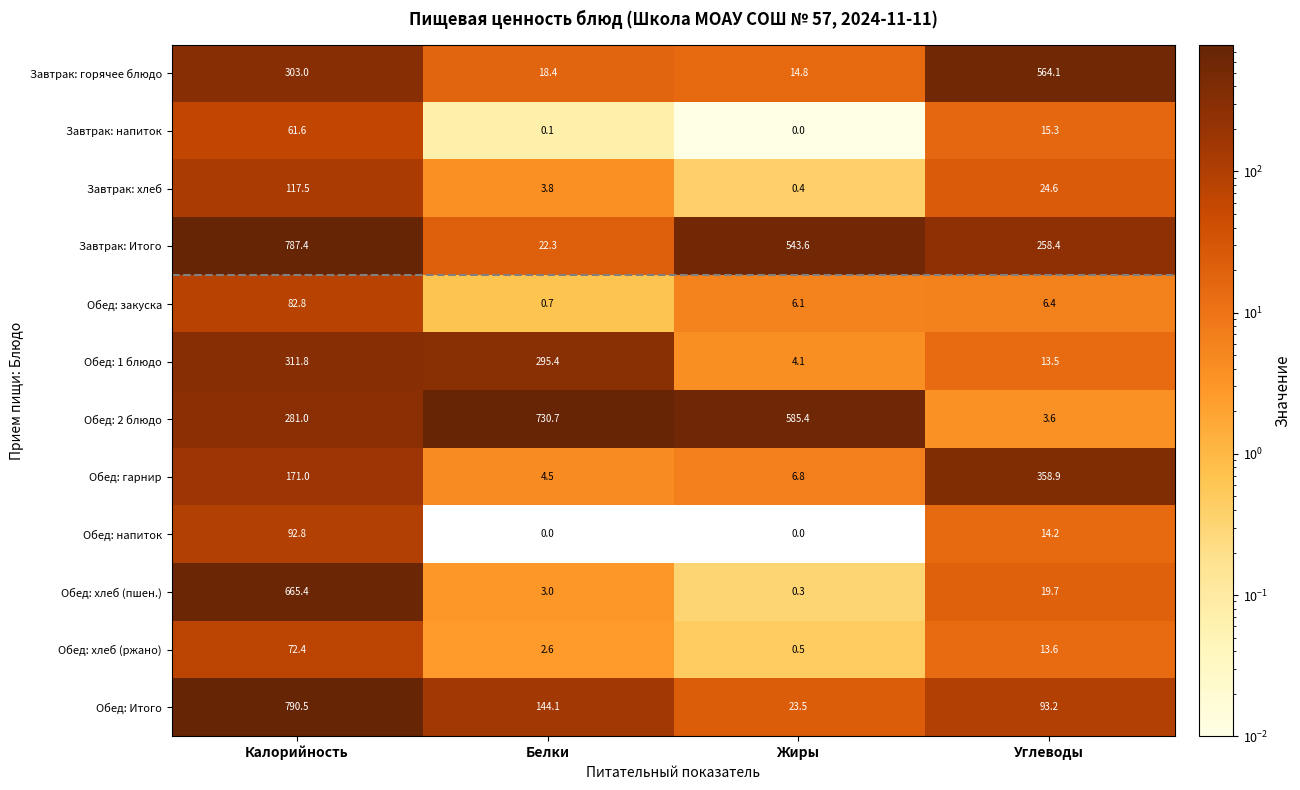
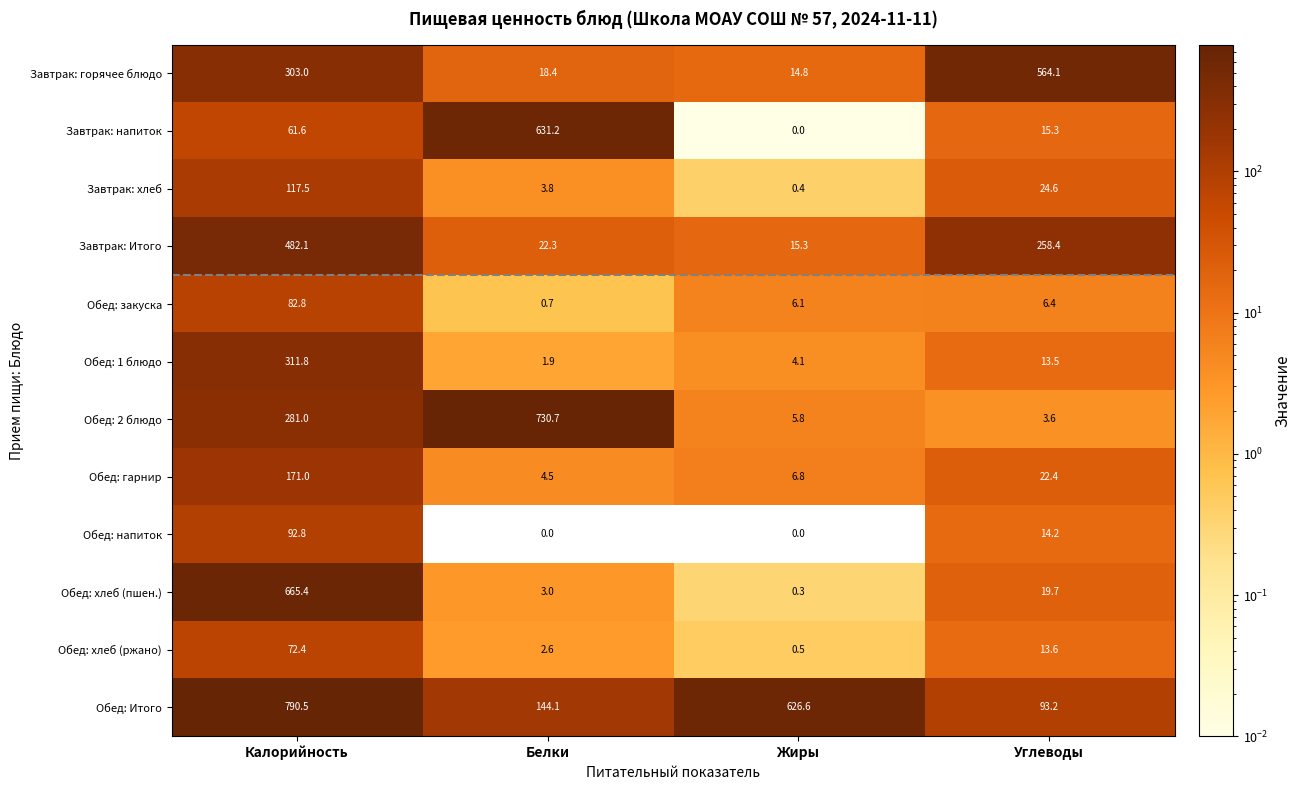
Завтрак: напиток, Белки: 0.1 -> 631.2
Завтрак: Итого, Калорийность: 787.4 -> 482.1
Завтрак: Итого, Жиры: 543.6 -> 15.3
Обед: 1 блюдо, Белки: 295.4 -> 1.9
Обед: 2 блюдо, Жиры: 585.4 -> 5.8
Обед: гарнир, Углеводы: 358.9 -> 22.4
Обед: Итого, Жиры: 23.5 -> 626.6
